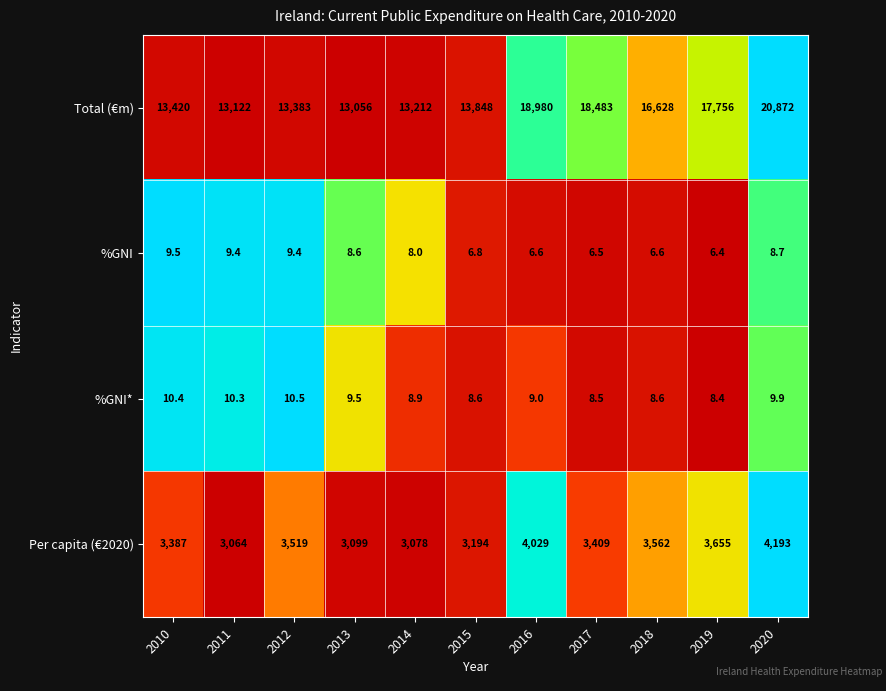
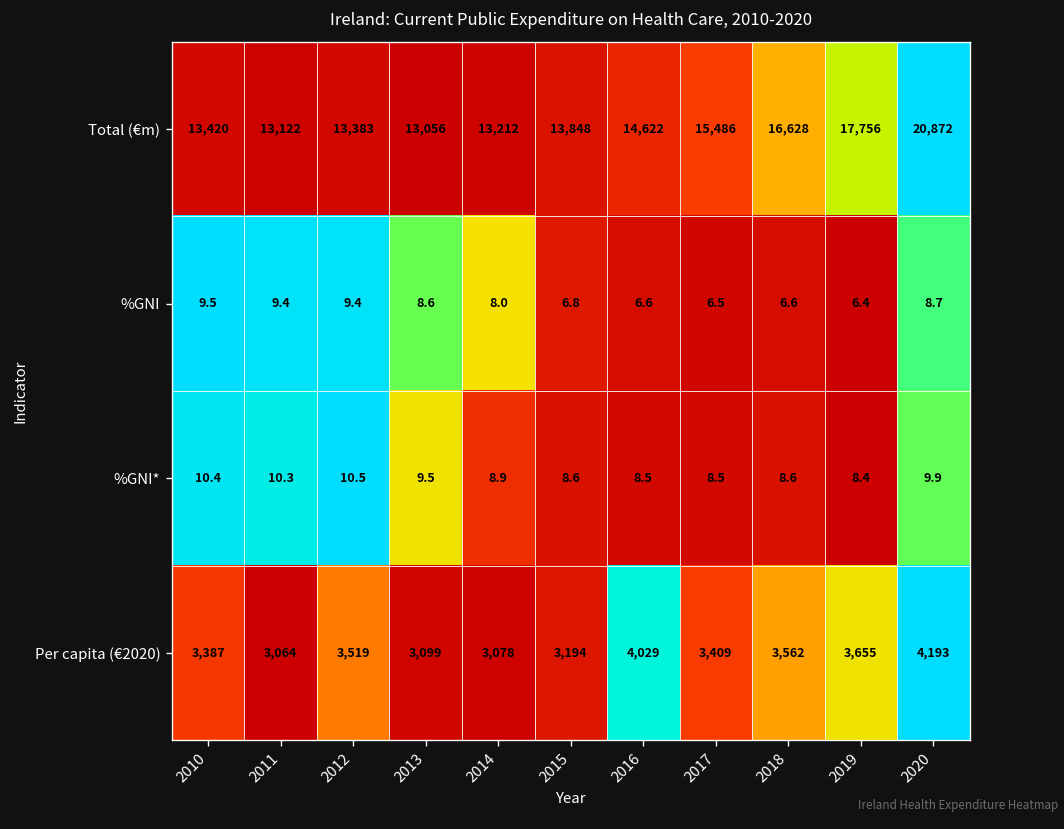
Total (€m), 2016: 18,980 -> 14,622
Total (€m), 2017: 18,483 -> 15,486
%GNI*, 2016: 9.0 -> 8.5
